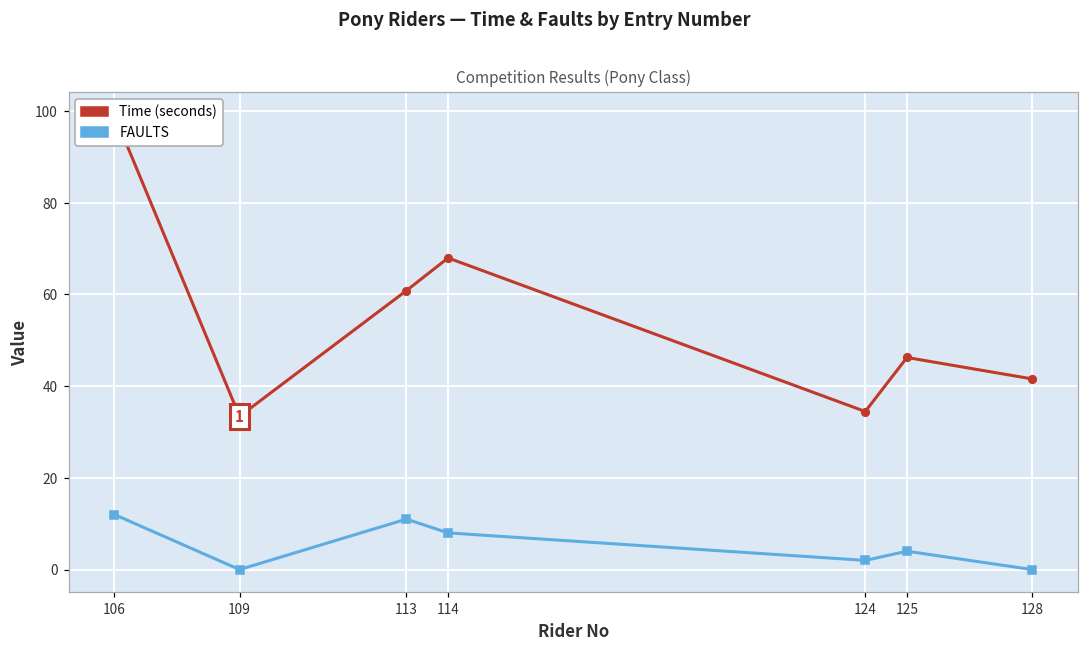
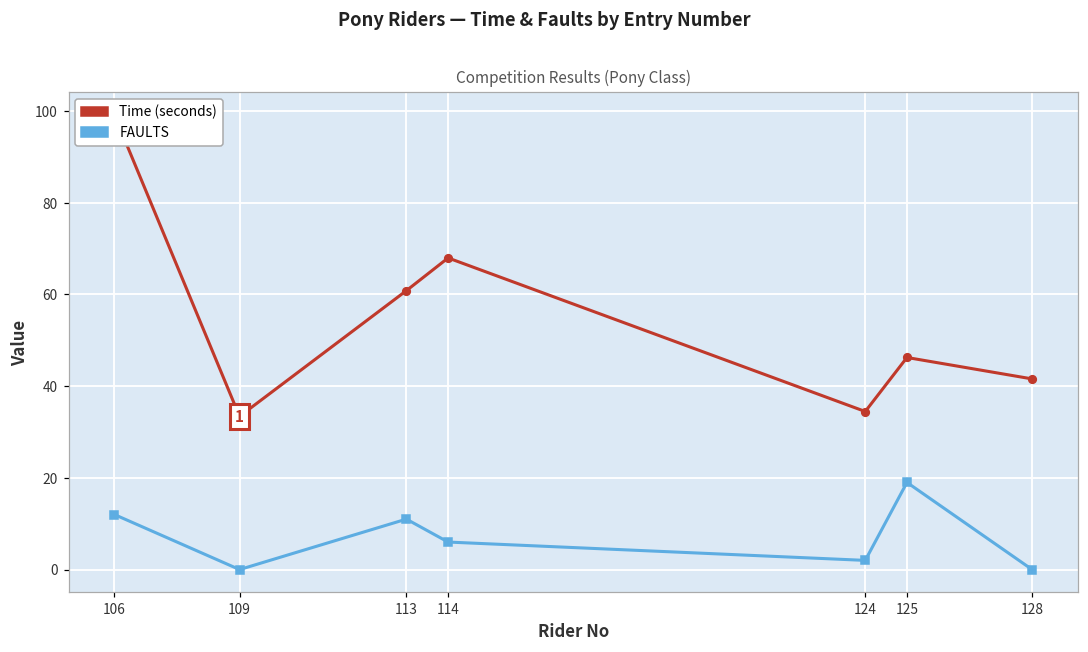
FAULTS, 114: 8 -> 6
FAULTS, 125: 4 -> 19
